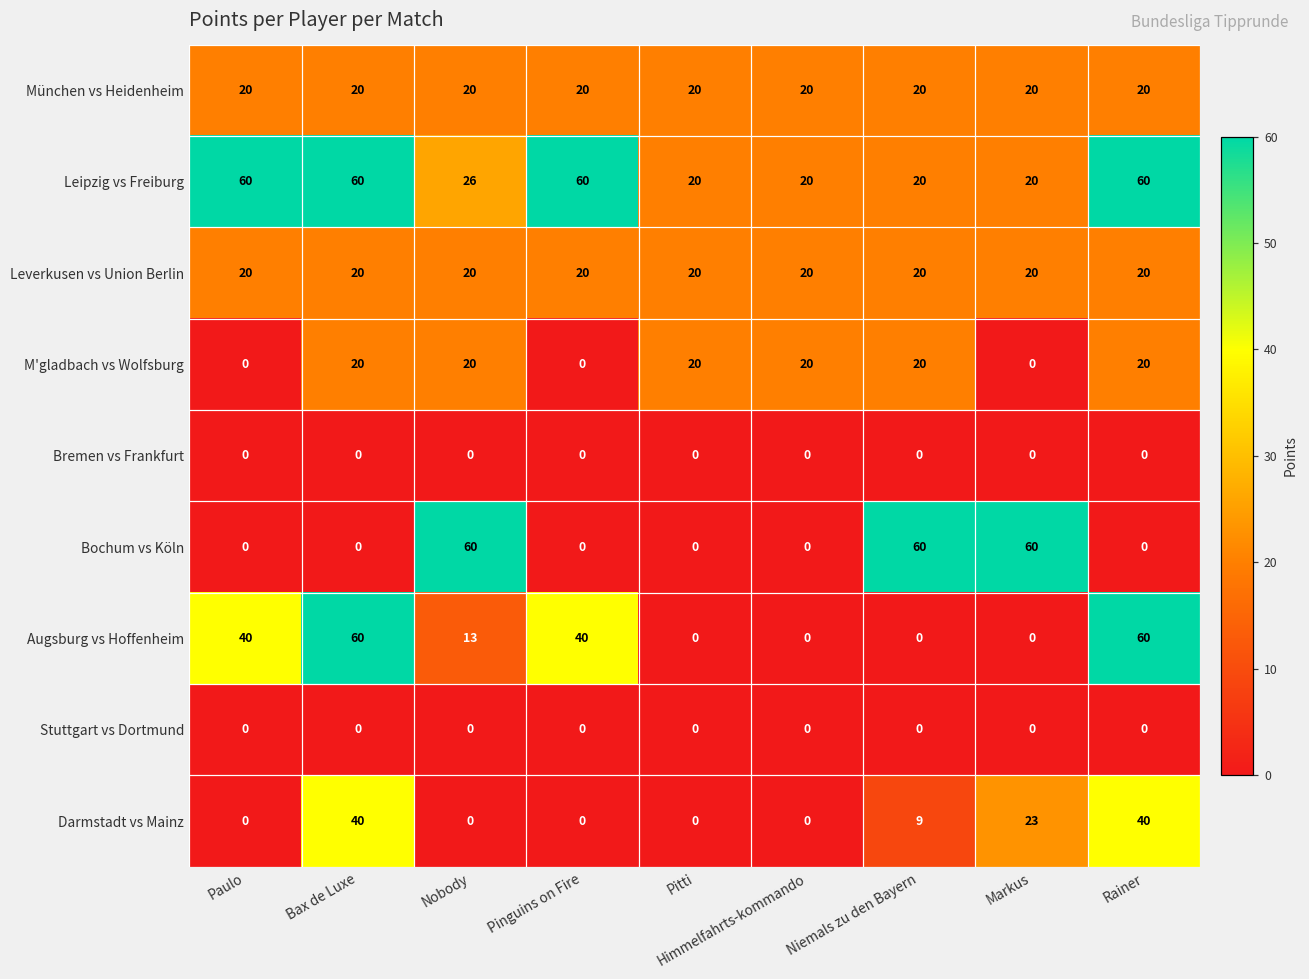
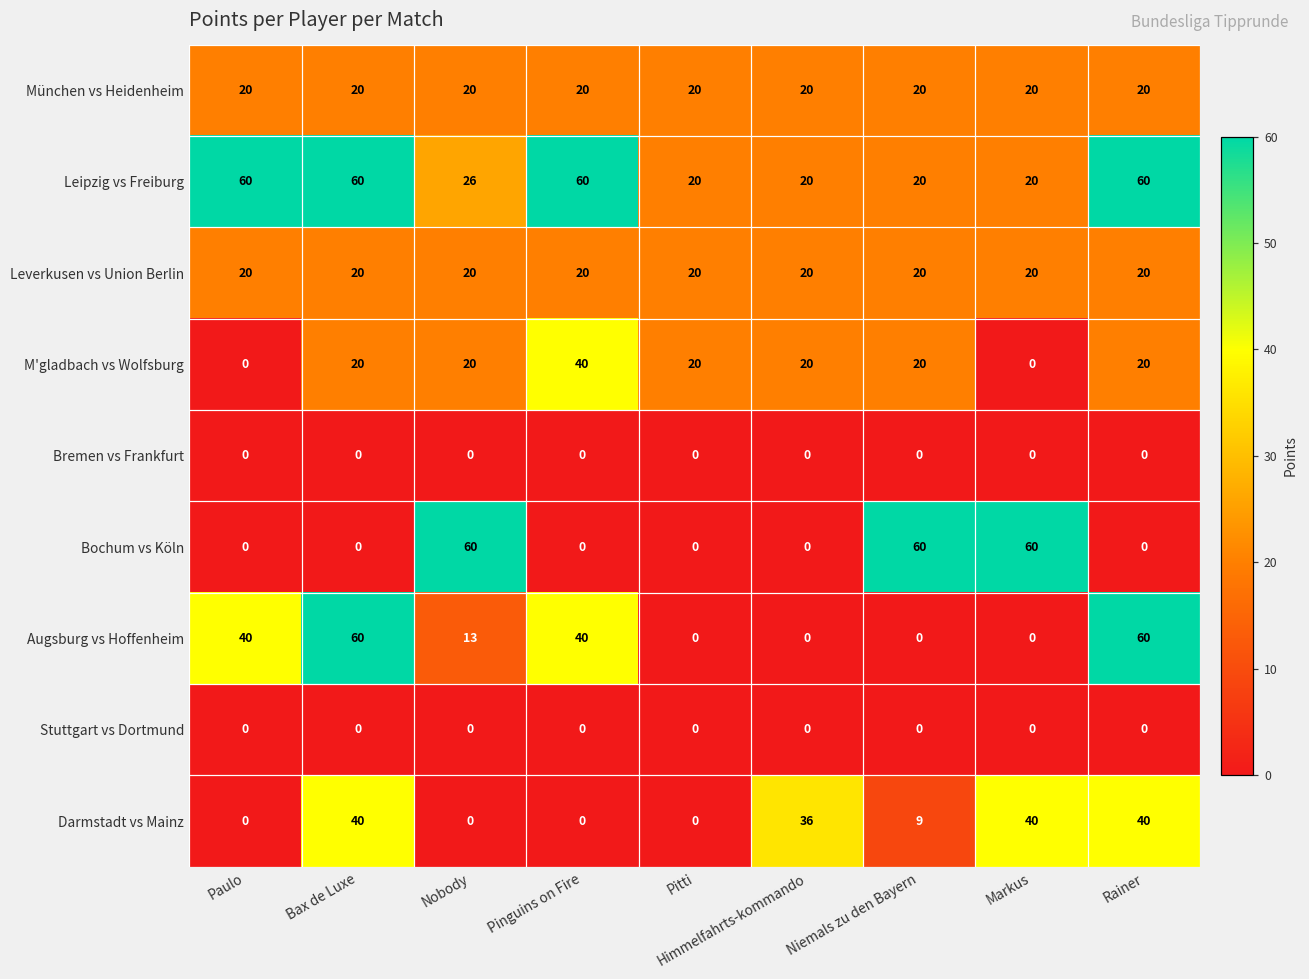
M'gladbach vs Wolfsburg, Pinguins on Fire: 0 -> 40
Darmstadt vs Mainz, Himmelfahrts-kommando: 0 -> 36
Darmstadt vs Mainz, Markus: 23 -> 40
